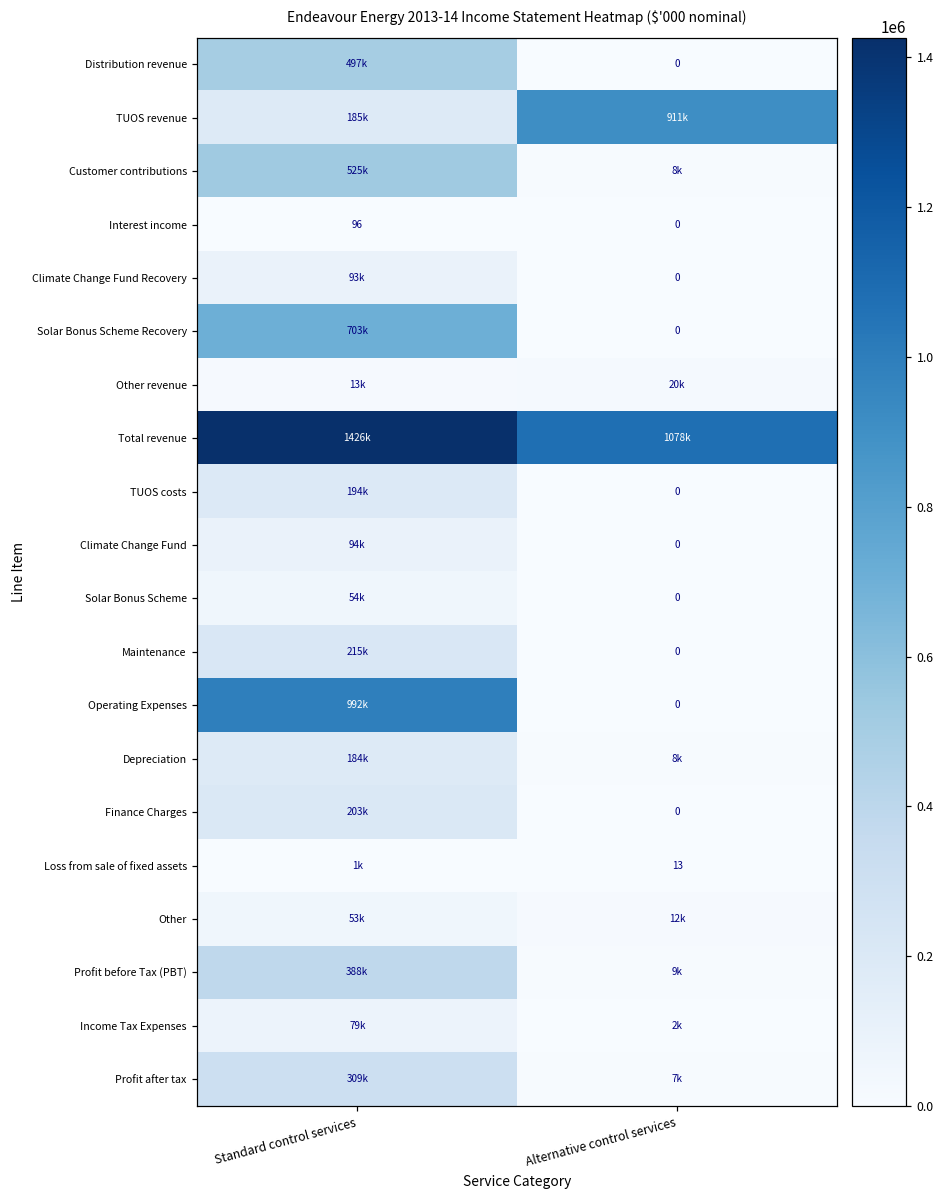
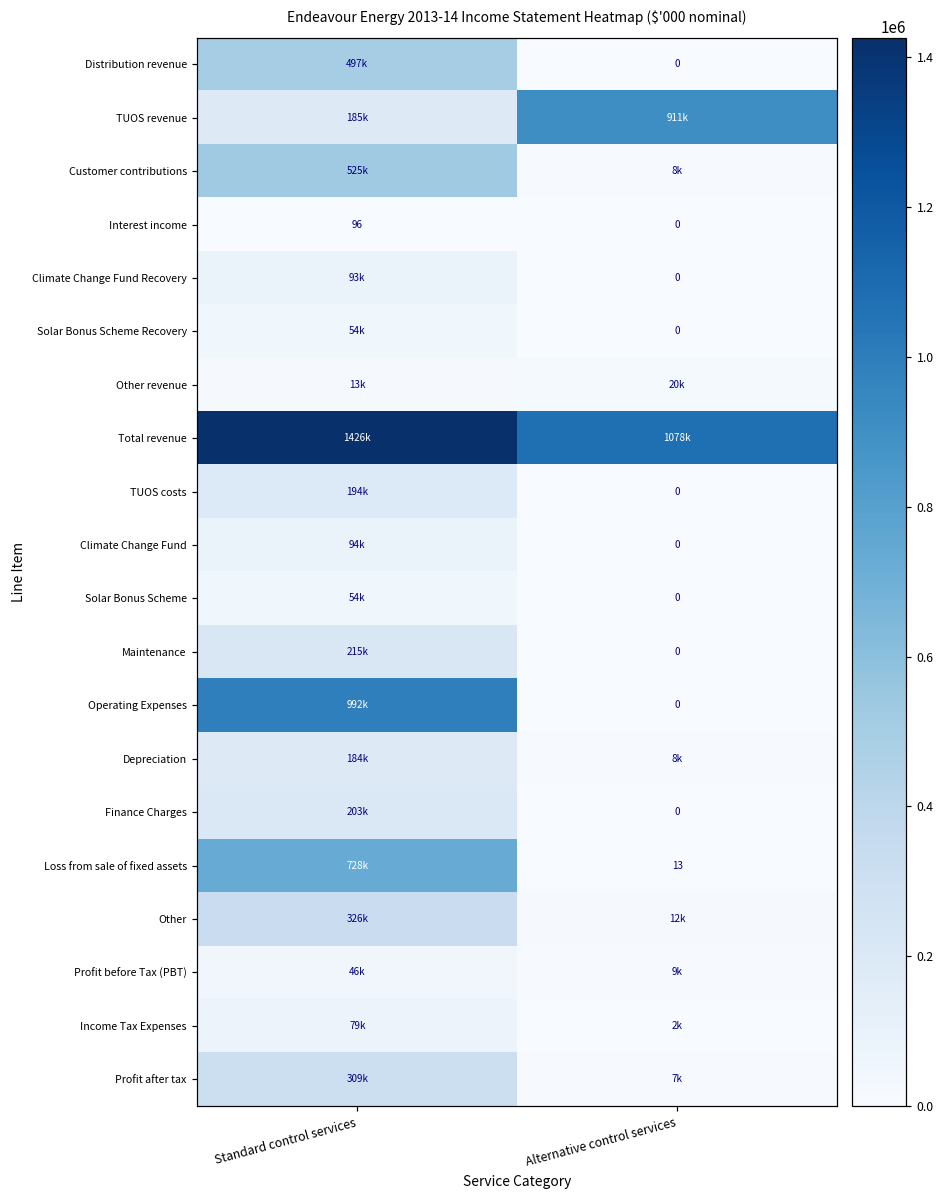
Solar Bonus Scheme Recovery, Standard control services: 703k -> 54k
Loss from sale of fixed assets, Standard control services: 1k -> 728k
Other, Standard control services: 53k -> 326k
Profit before Tax (PBT), Standard control services: 388k -> 46k
